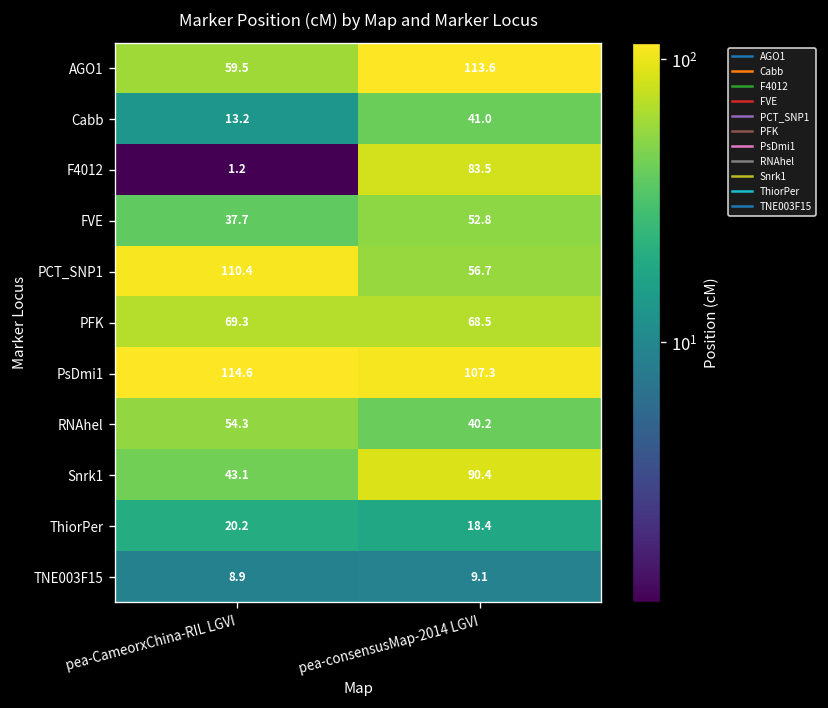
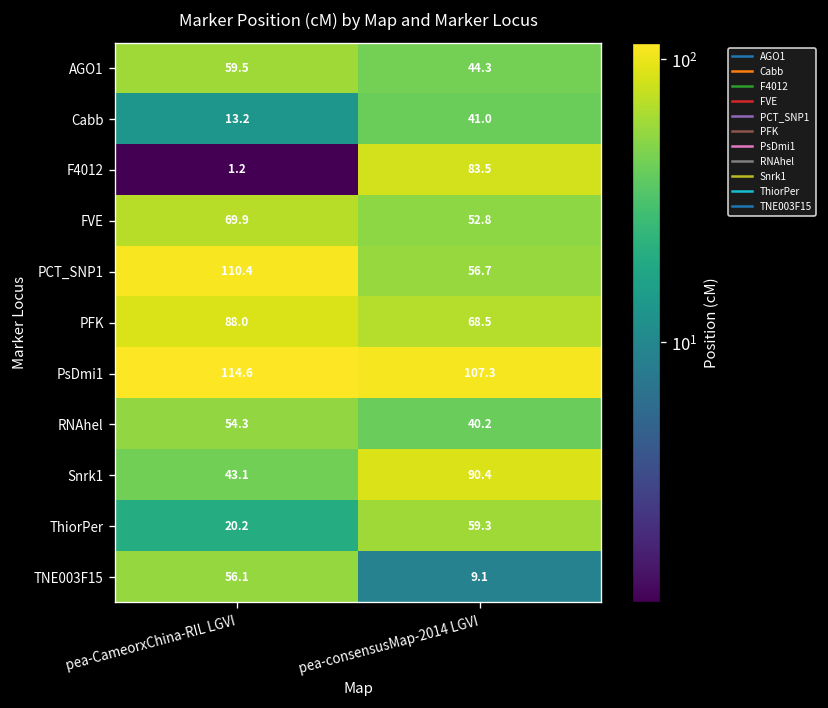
AGO1, pea-consensusMap-2014 LGVI: 113.6 -> 44.3
FVE, pea-CameorxChina-RIL LGVI: 37.7 -> 69.9
PFK, pea-CameorxChina-RIL LGVI: 69.3 -> 88.0
ThiorPer, pea-consensusMap-2014 LGVI: 18.4 -> 59.3
TNE003F15, pea-CameorxChina-RIL LGVI: 8.9 -> 56.1
